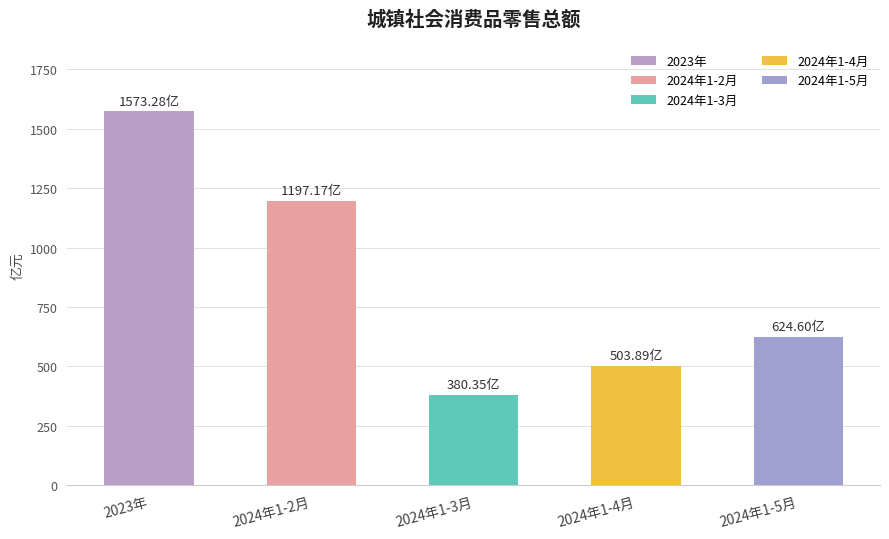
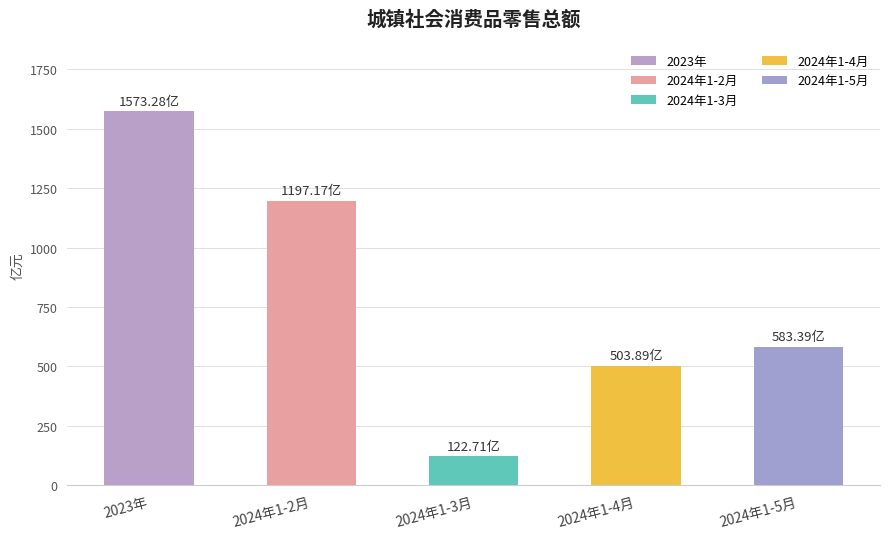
2024年1-3月: 380.35亿 -> 122.71亿
2024年1-5月: 624.60亿 -> 583.39亿
